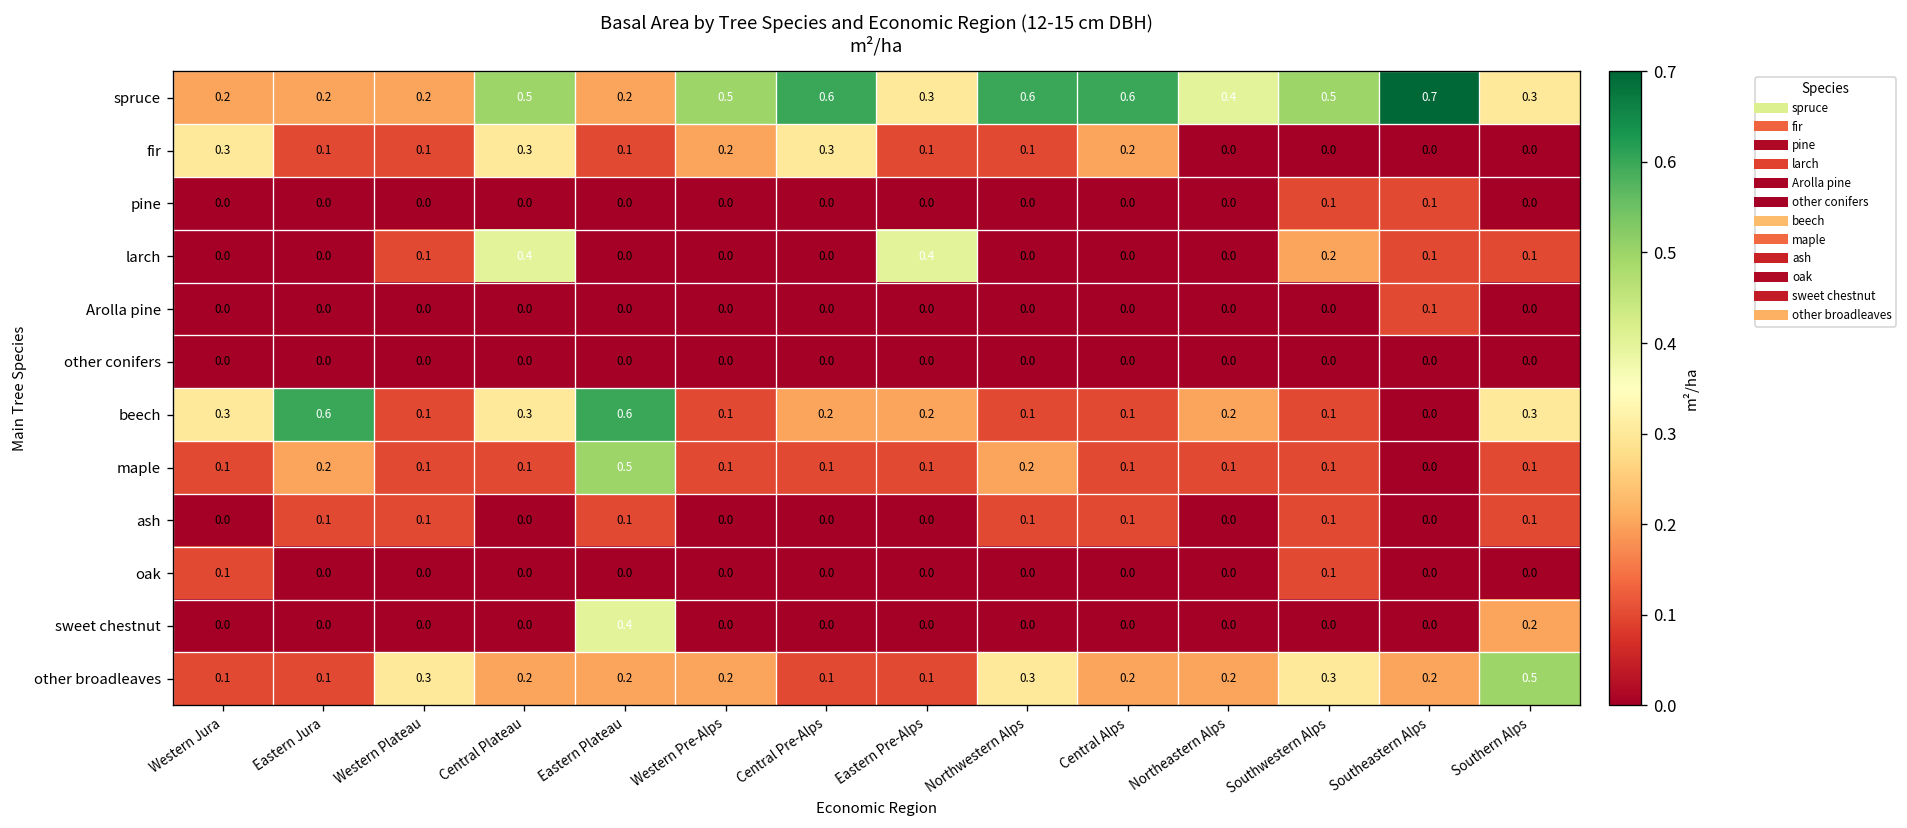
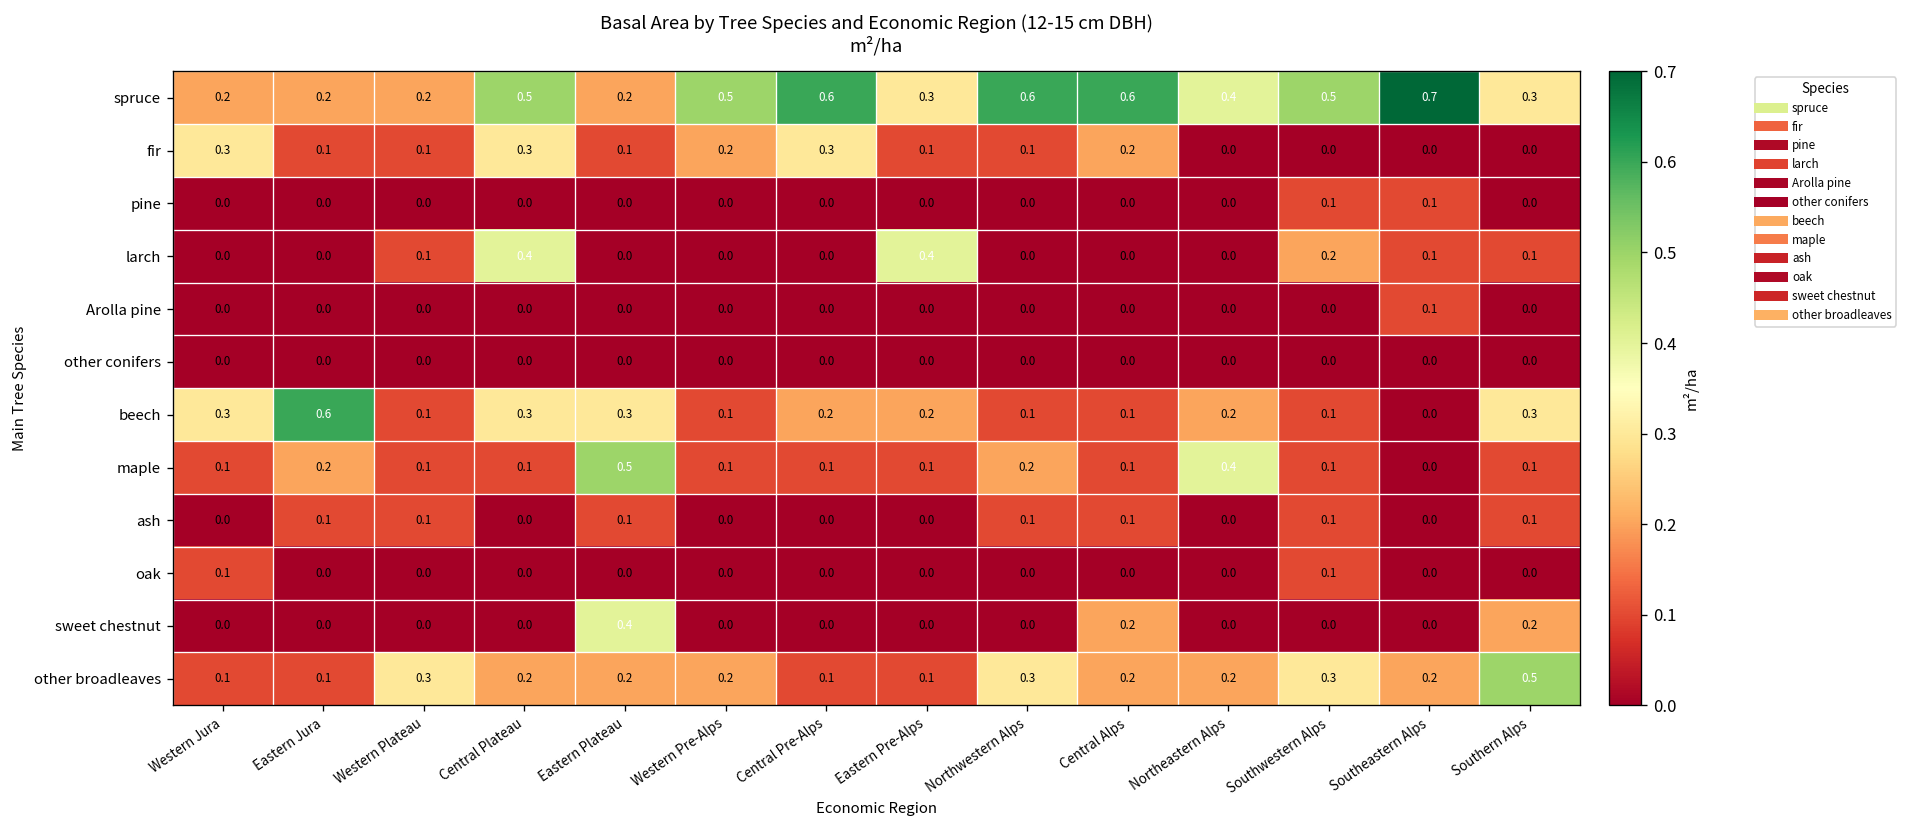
beech, Eastern Plateau: 0.6 -> 0.3
maple, Northeastern Alps: 0.1 -> 0.4
sweet chestnut, Central Alps: 0.0 -> 0.2
